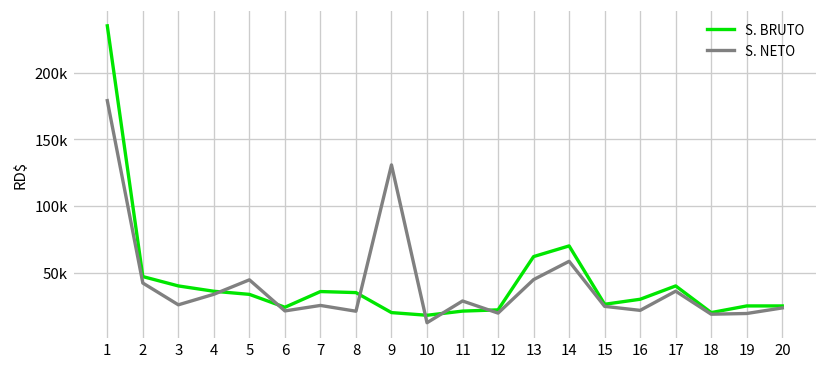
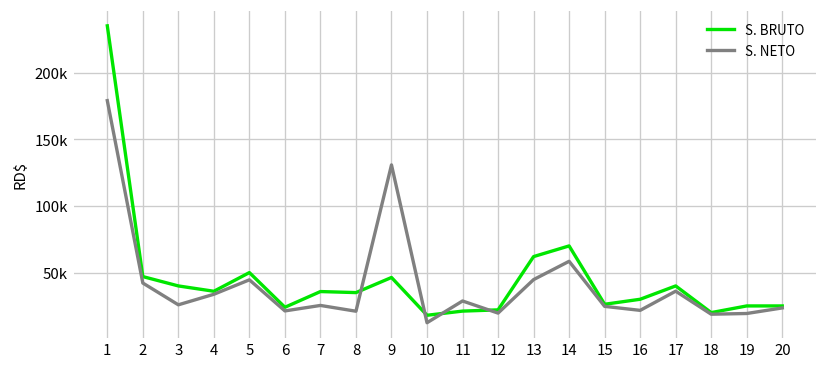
S. BRUTO, 5: 34000 -> 50000
S. BRUTO, 9: 20000 -> 46000
